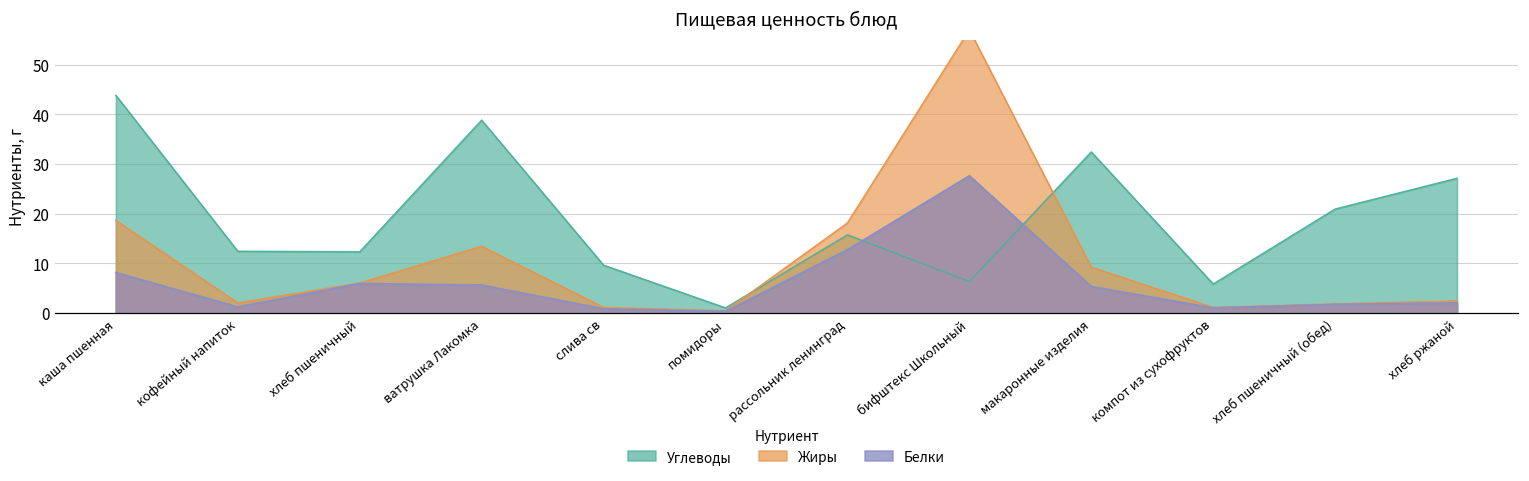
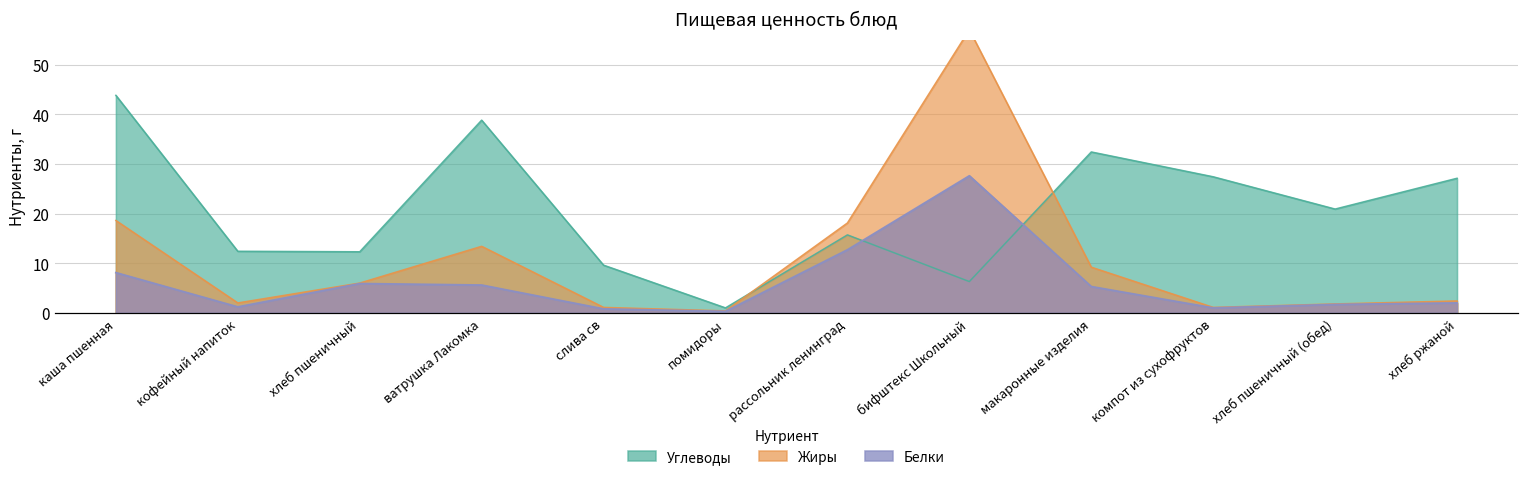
Углеводы, компот из сухофруктов: 6 -> 27
